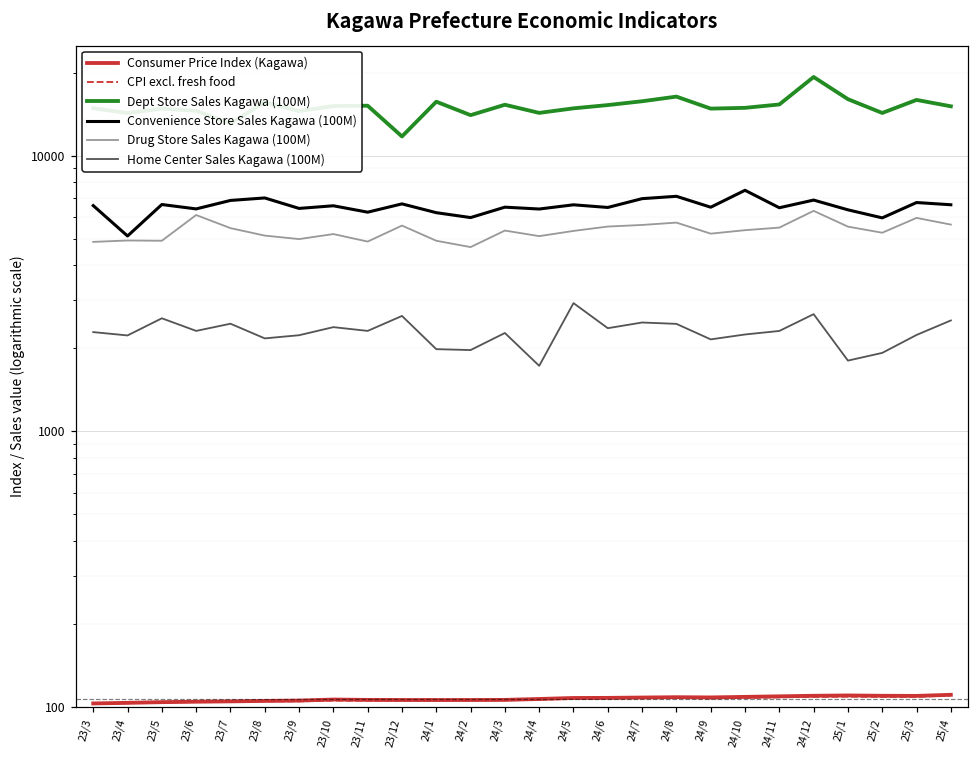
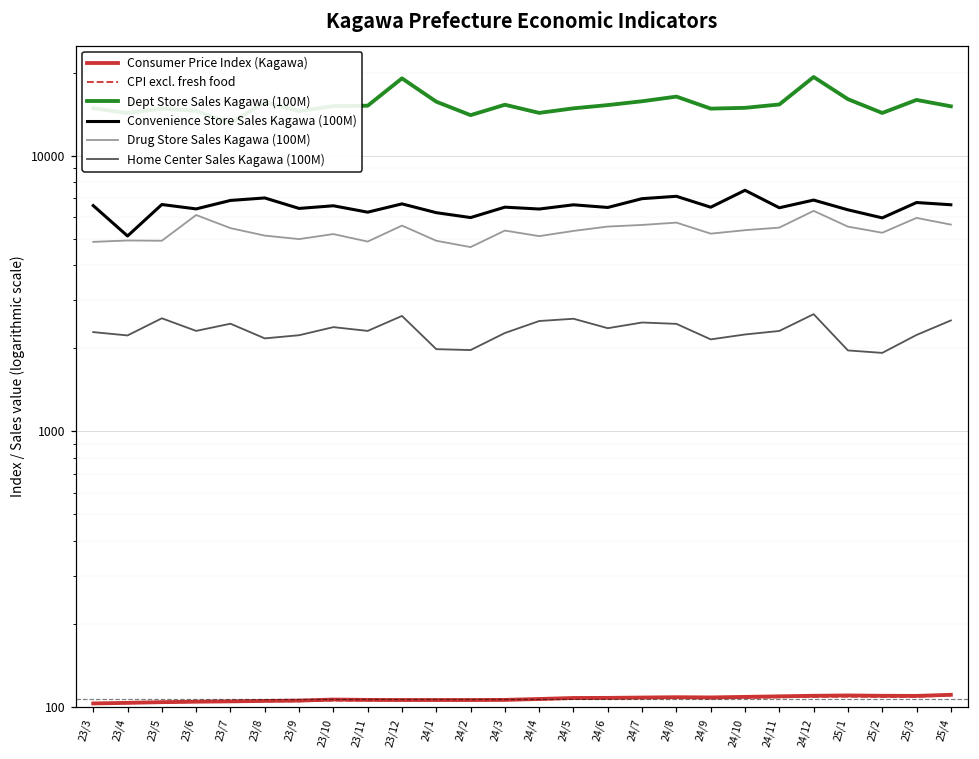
Dept Store Sales Kagawa (100M), 23/12: 12000 -> 19000
Home Center Sales Kagawa (100M), 24/4: 1700 -> 2500
Home Center Sales Kagawa (100M), 24/5: 2900 -> 2600
Home Center Sales Kagawa (100M), 25/1: 1800 -> 2000
